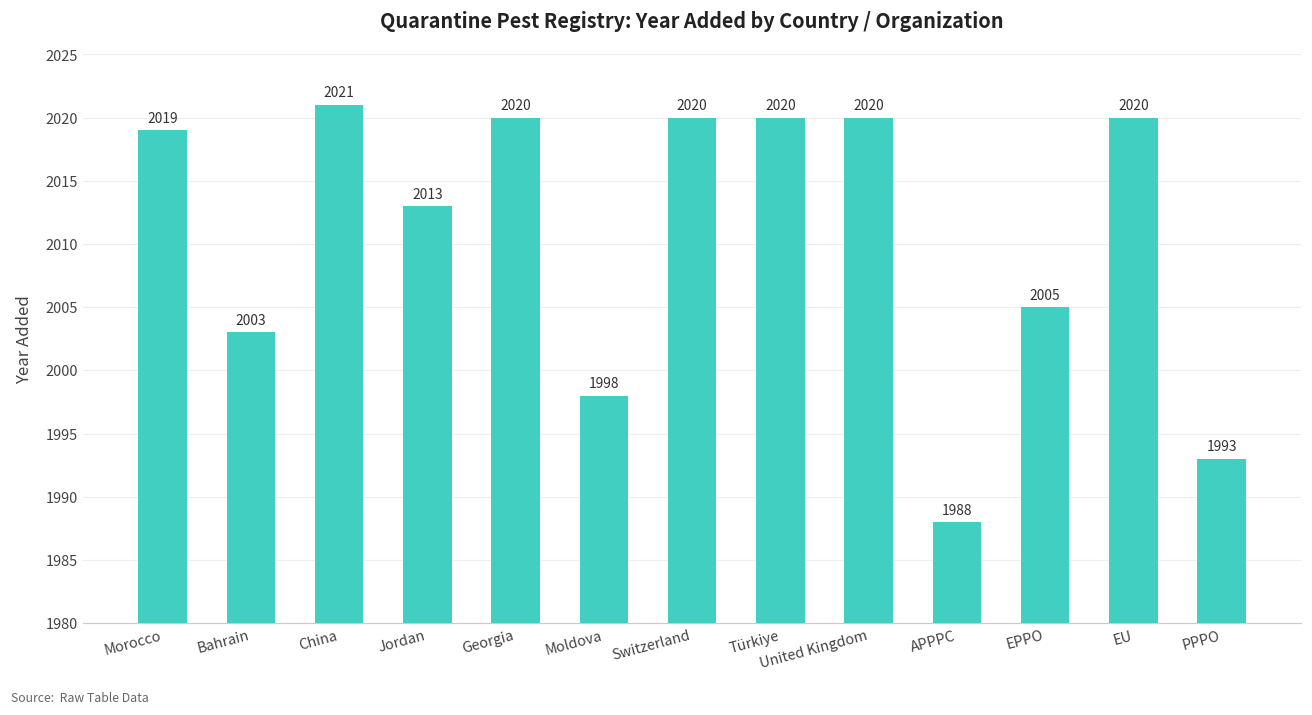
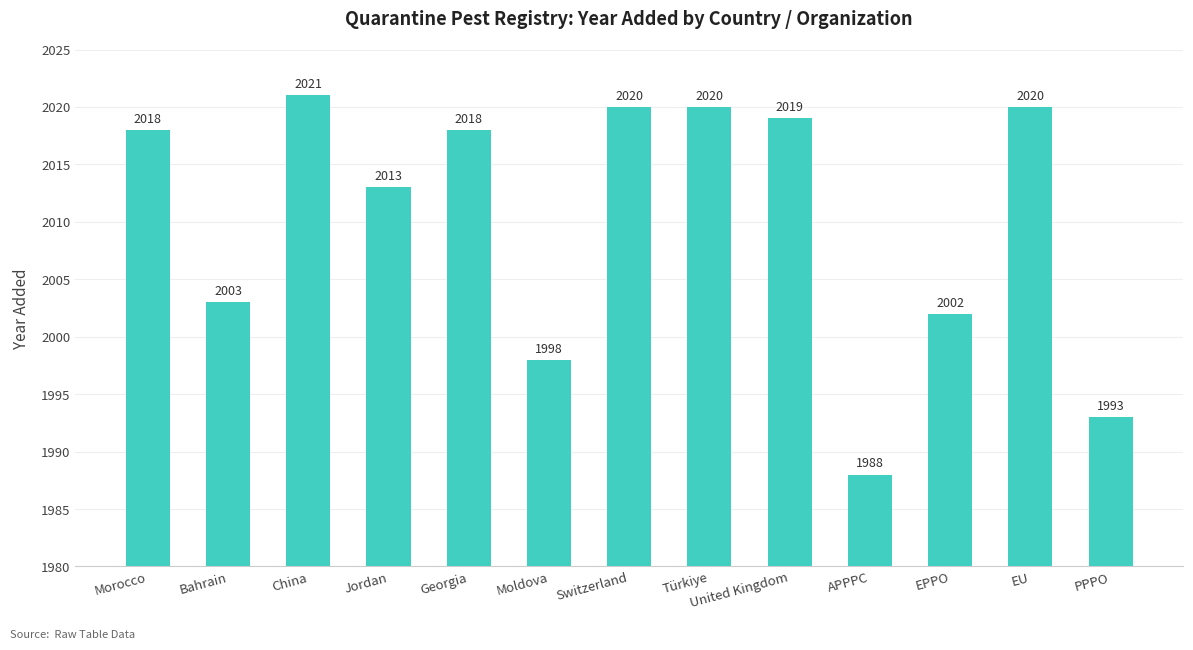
Morocco: 2019 -> 2018
Georgia: 2020 -> 2018
United Kingdom: 2020 -> 2019
EPPO: 2005 -> 2002
